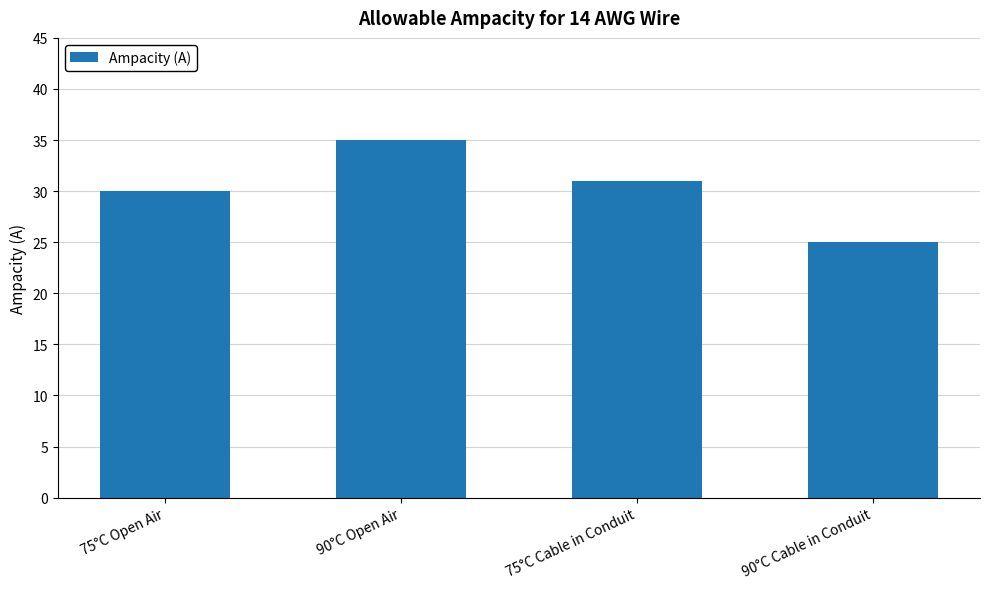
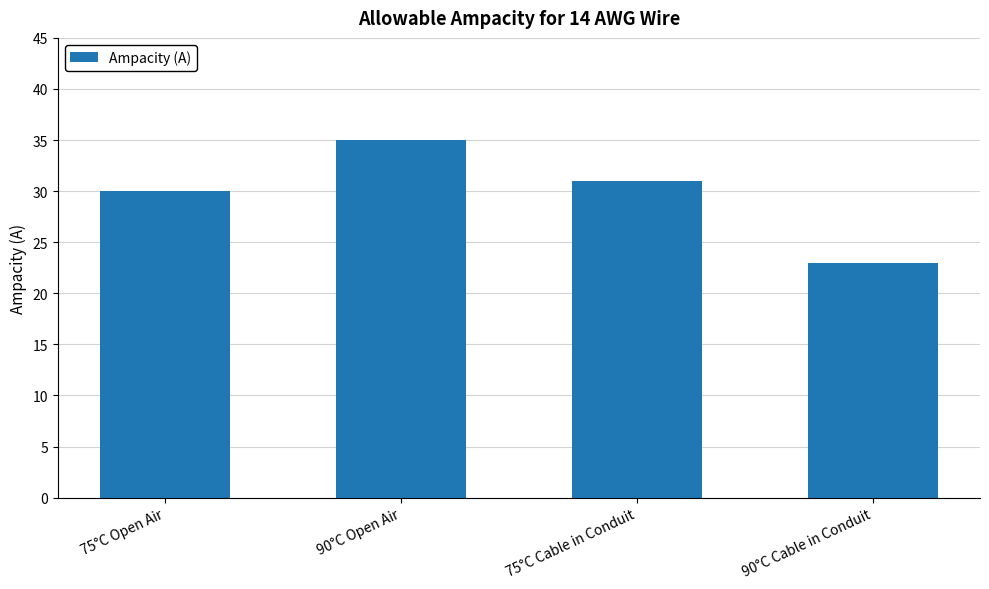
90°C Cable in Conduit: 25 -> 23
